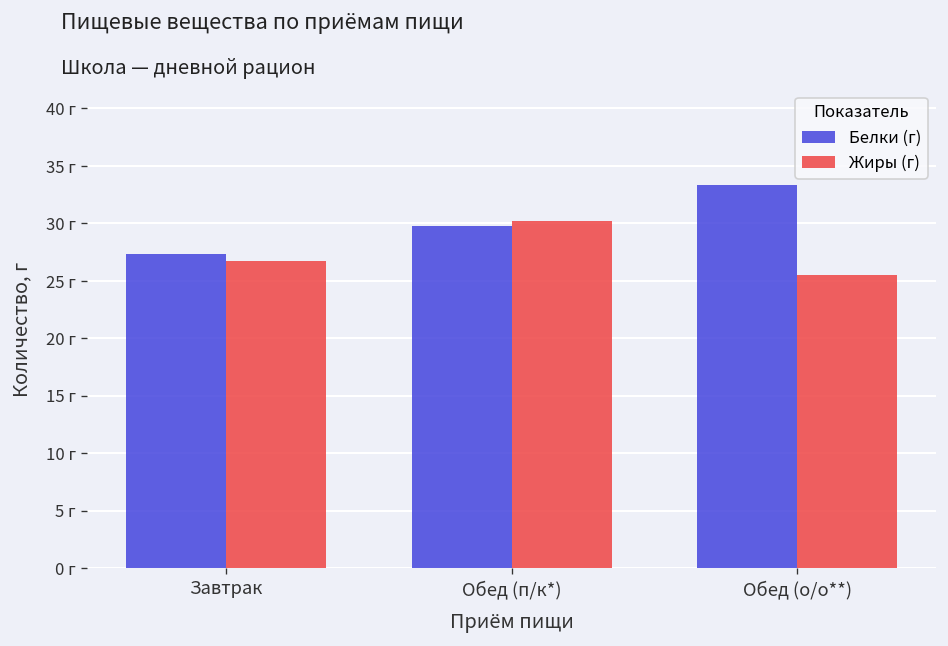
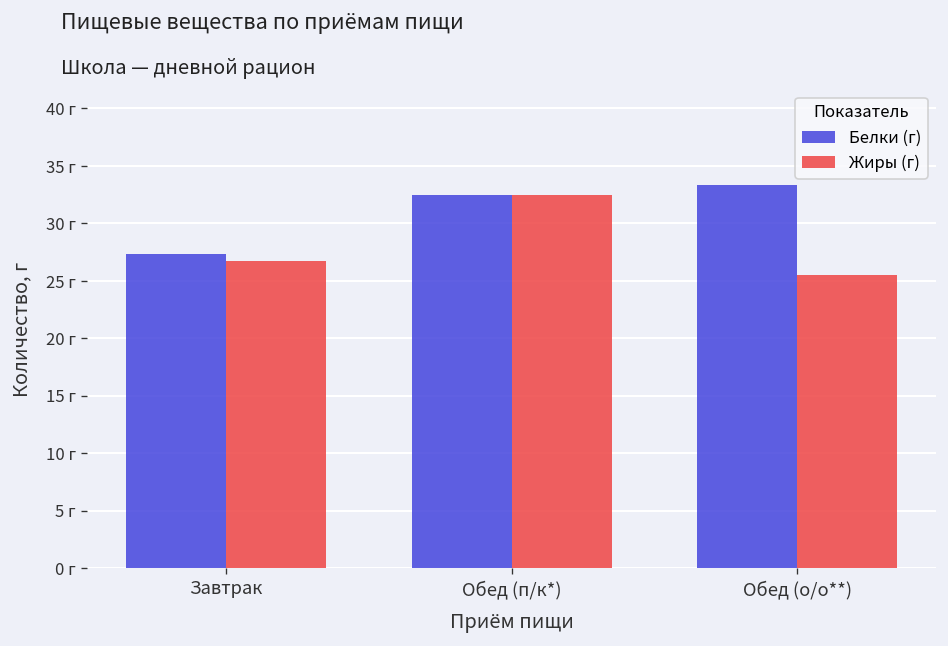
Белки (г), Обед (п/к*): 30 г -> 32 г
Жиры (г), Обед (п/к*): 30 г -> 32 г
